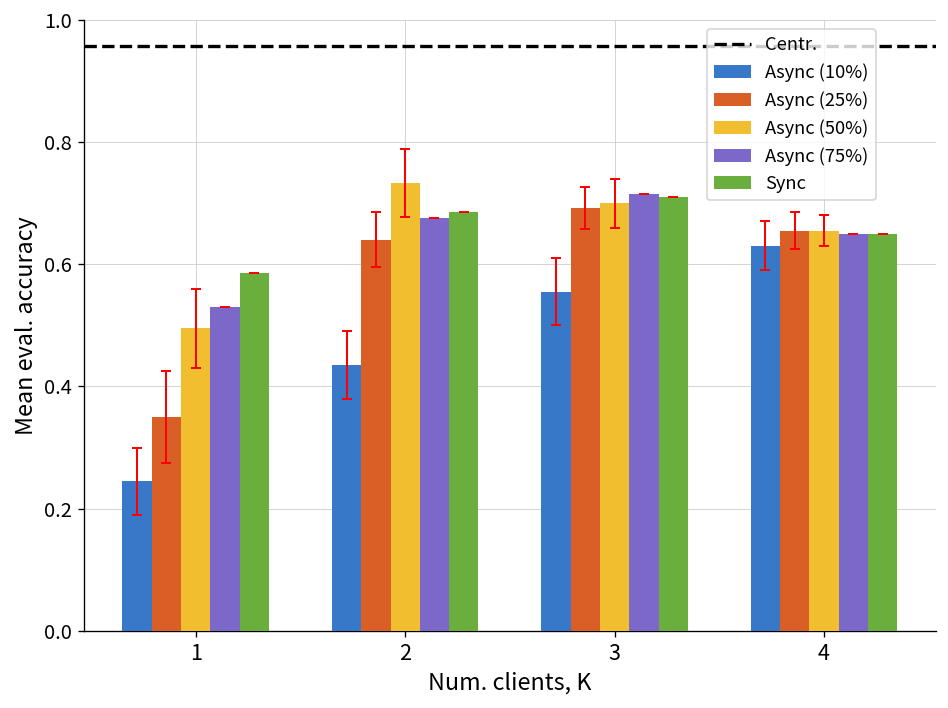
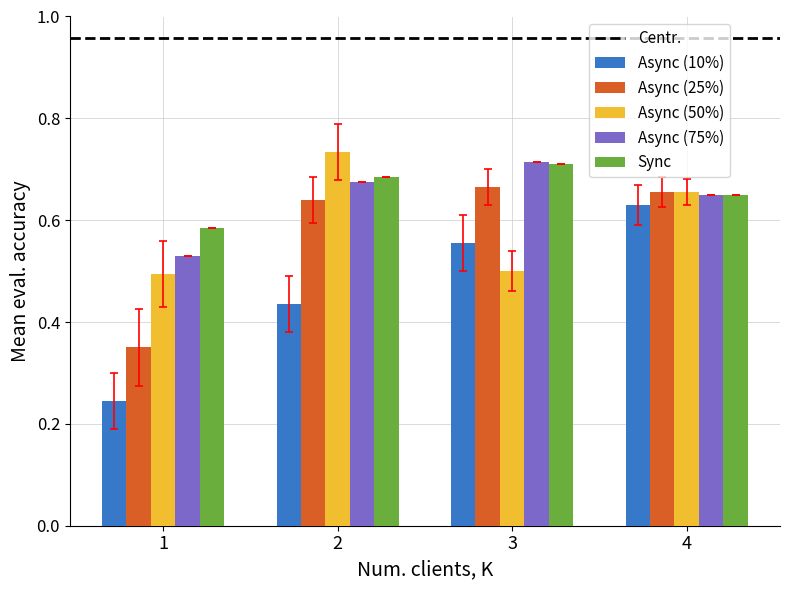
Async (25%), 3: 0.69 -> 0.67
Async (50%), 3: 0.7 -> 0.5
